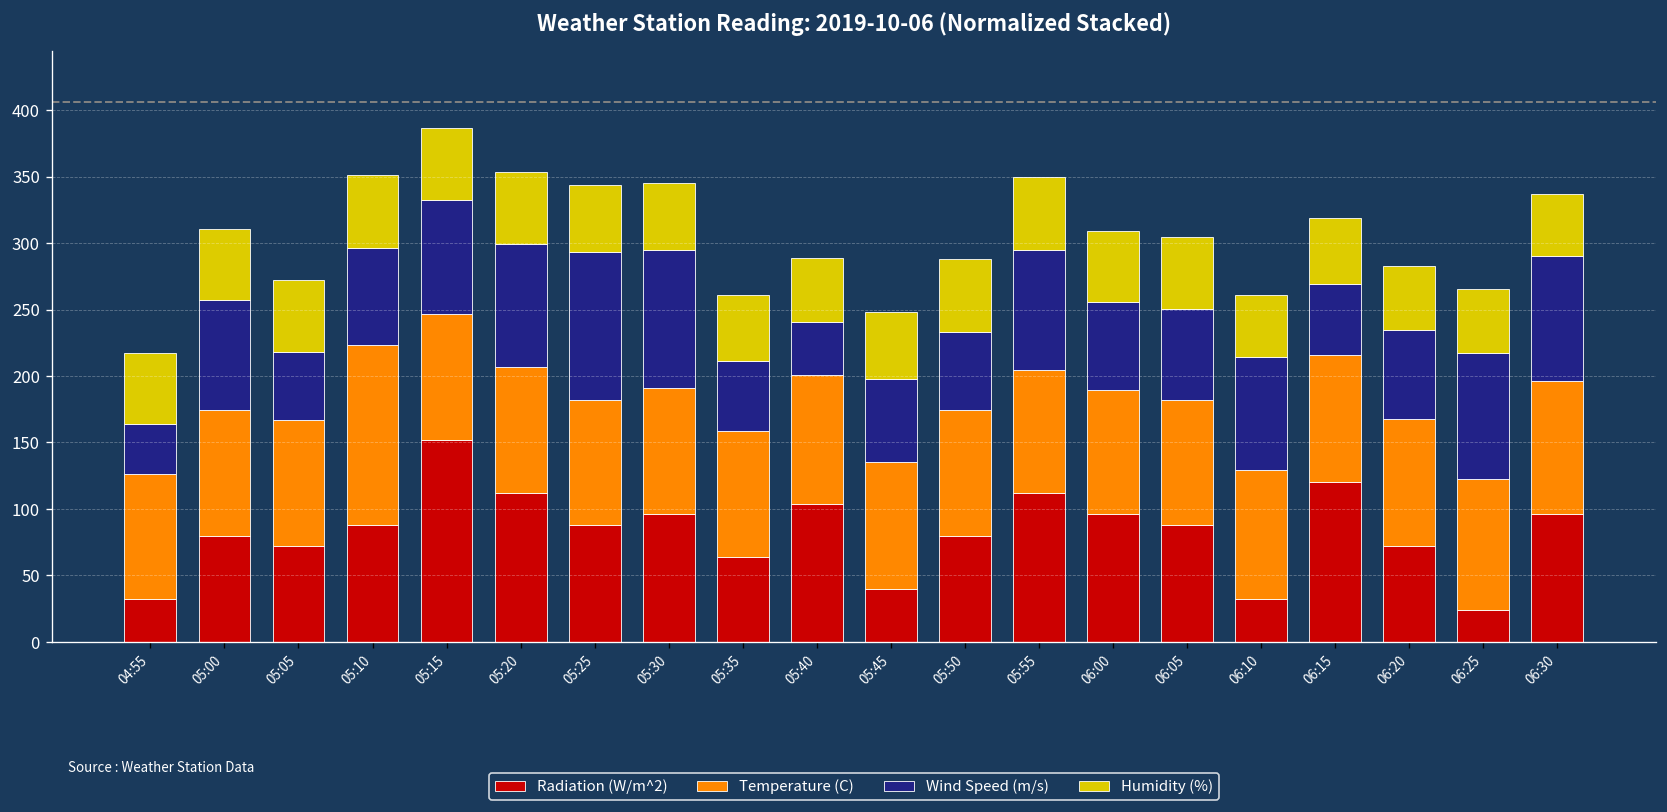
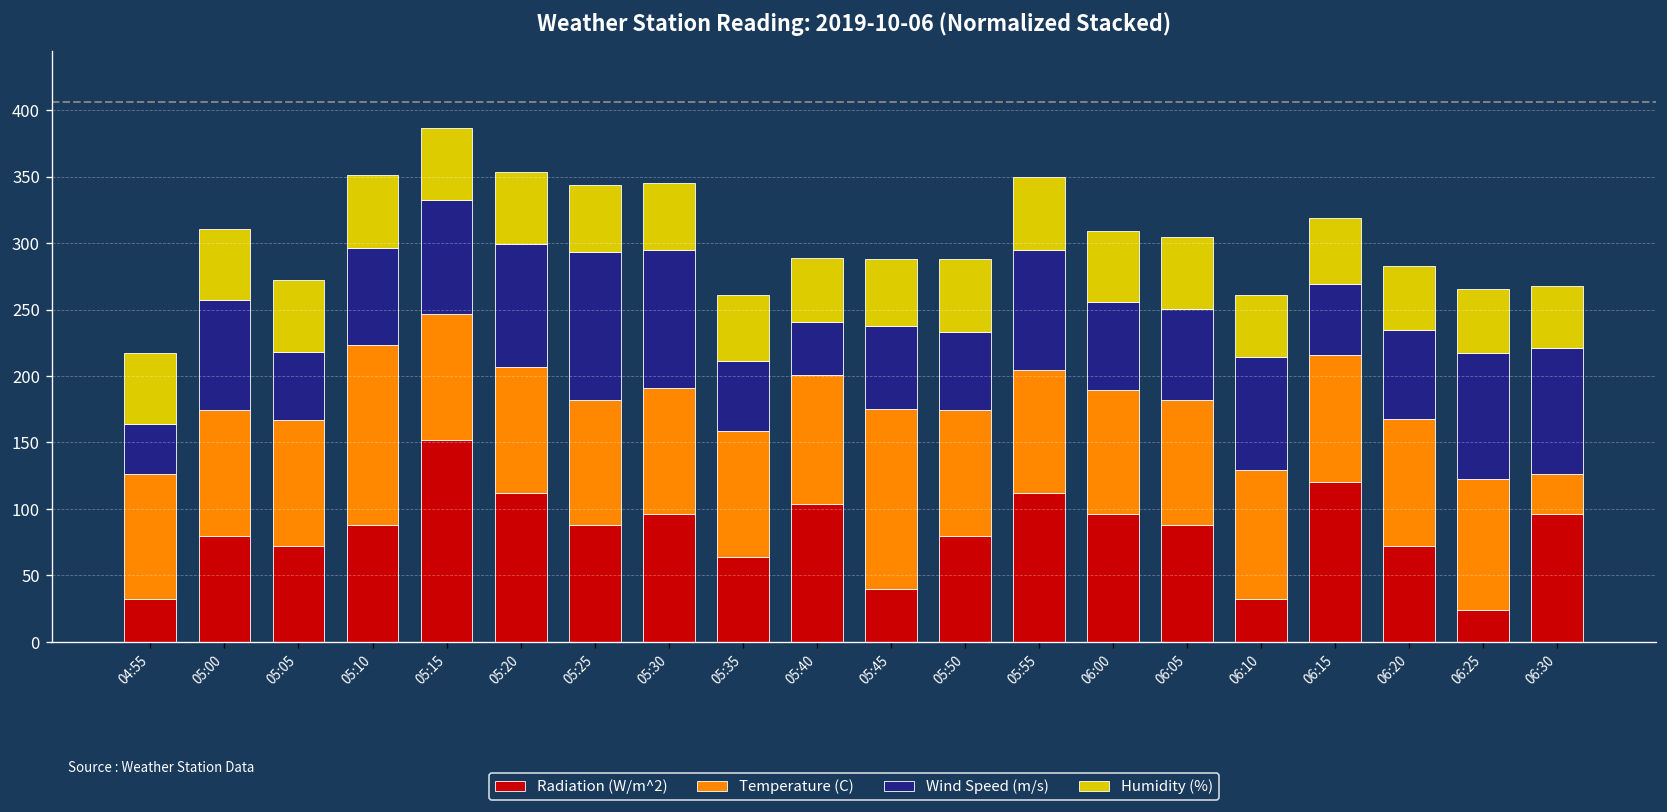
Temperature (C), 05:45: 95 -> 135
Temperature (C), 06:30: 100 -> 30
